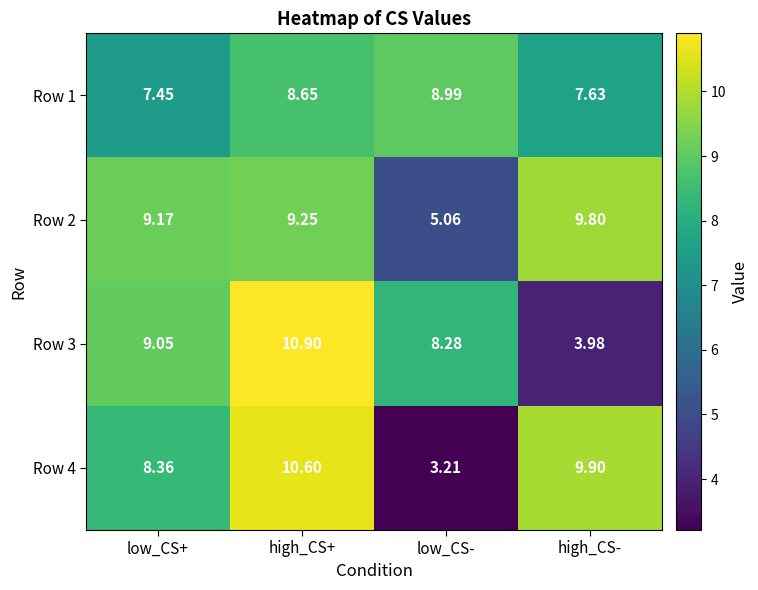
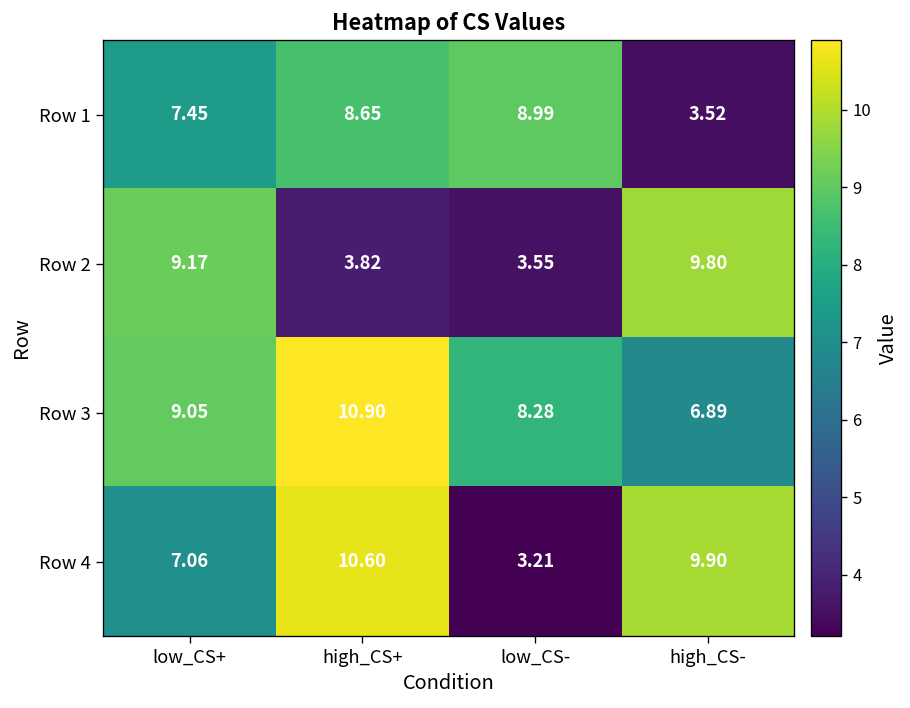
Row 1, high_CS-: 7.63 -> 3.52
Row 2, high_CS+: 9.25 -> 3.82
Row 2, low_CS-: 5.06 -> 3.55
Row 3, high_CS-: 3.98 -> 6.89
Row 4, low_CS+: 8.36 -> 7.06
